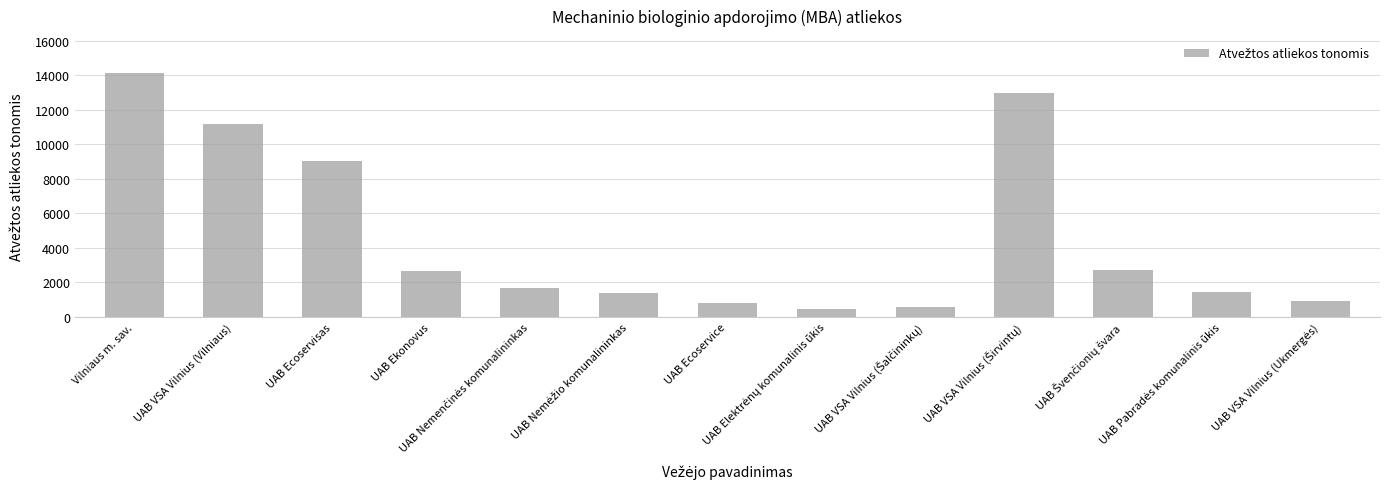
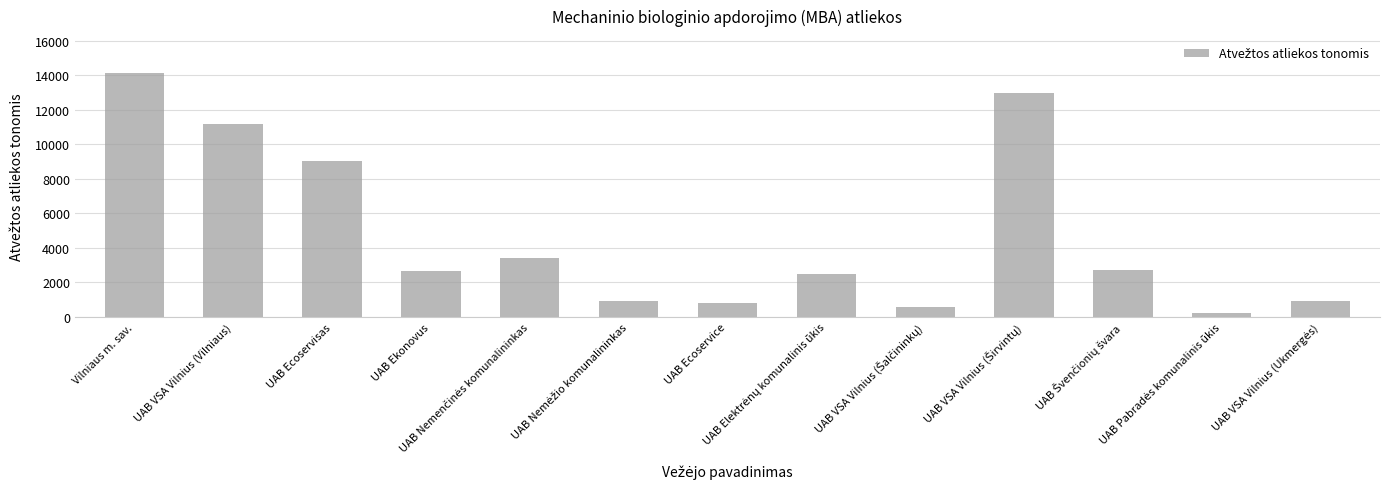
UAB Nemenčinės komunalininkas: 1700 -> 3400
UAB Nemėžio komunalininkas: 1400 -> 900
UAB Elektrėnų komunalinis ūkis: 500 -> 2500
UAB Pabradės komunalinis ūkis: 1400 -> 200
